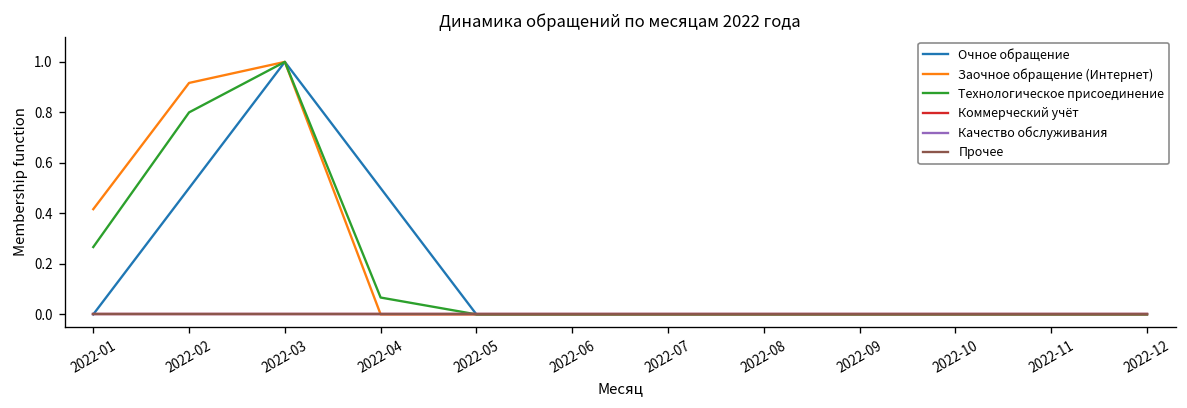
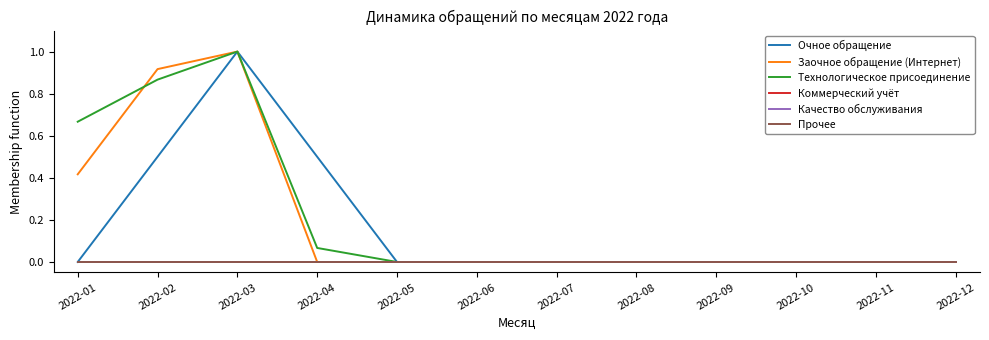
Технологическое присоединение, 2022-01: 0.27 -> 0.67
Технологическое присоединение, 2022-02: 0.80 -> 0.87
